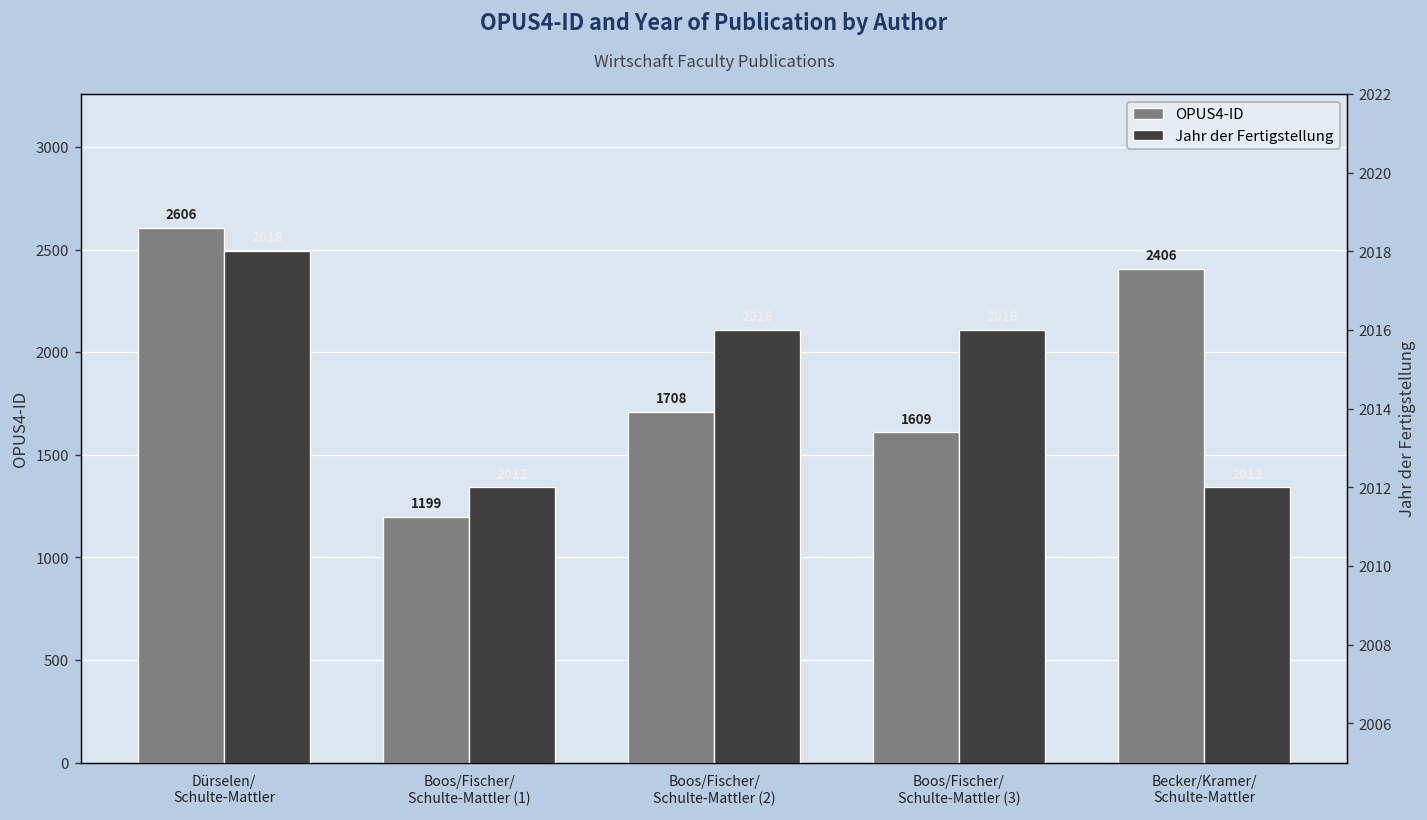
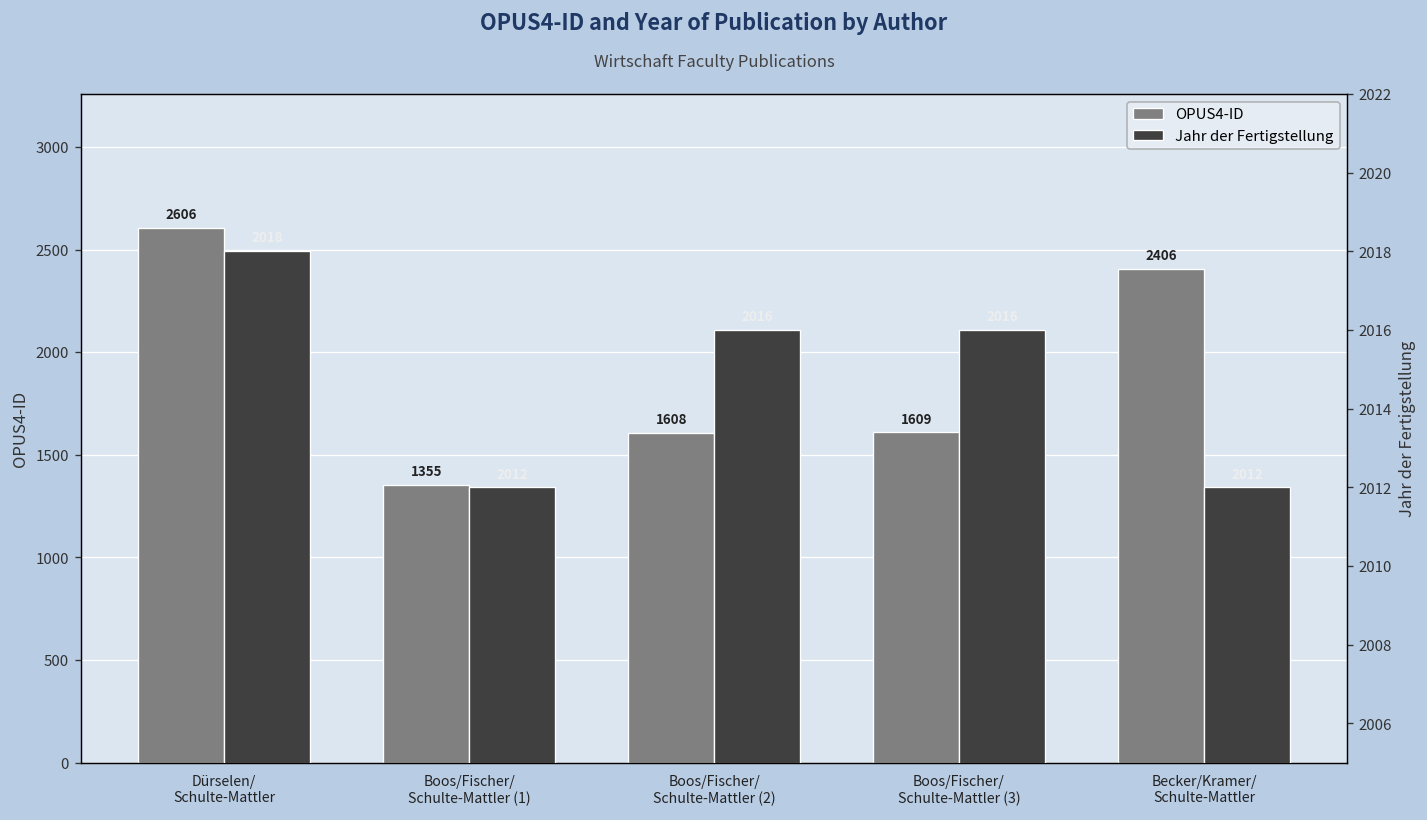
OPUS4-ID, Boos/Fischer/ Schulte-Mattler (1): 1199 -> 1355
OPUS4-ID, Boos/Fischer/ Schulte-Mattler (2): 1708 -> 1608
